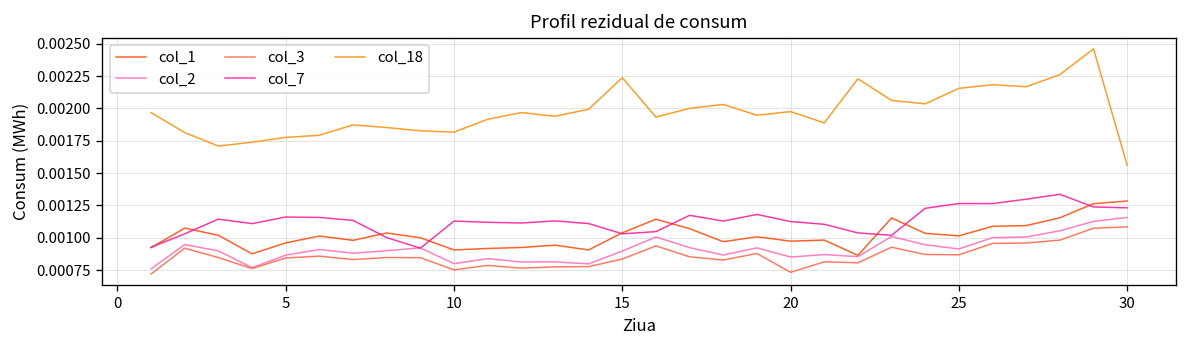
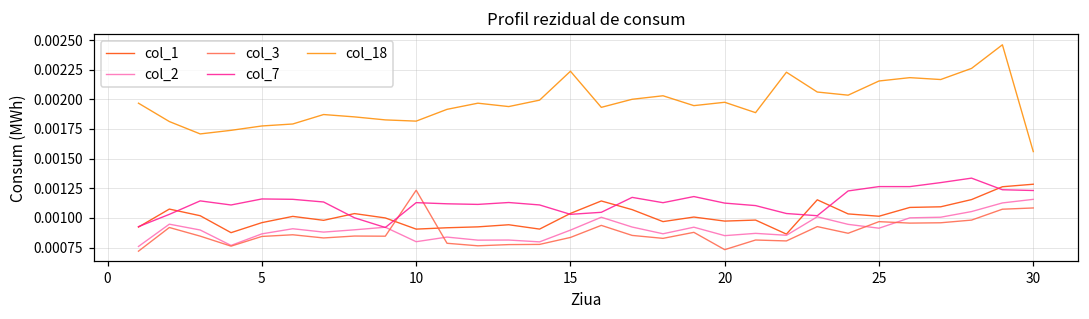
col_3, 10: 0.00075 -> 0.00123
col_3, 25: 0.00087 -> 0.00097
